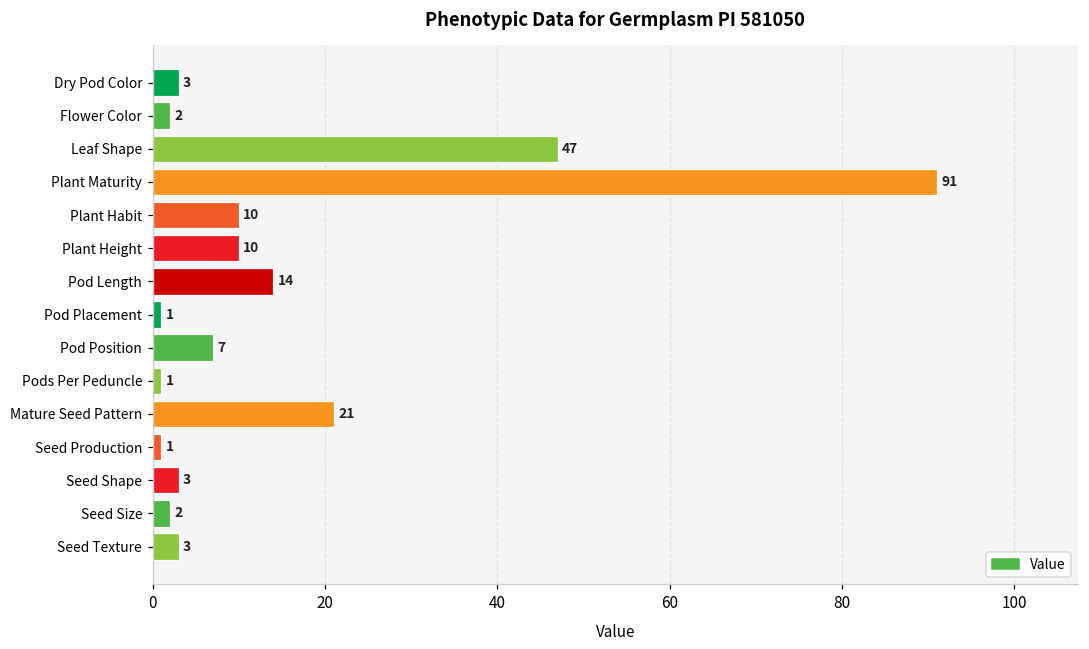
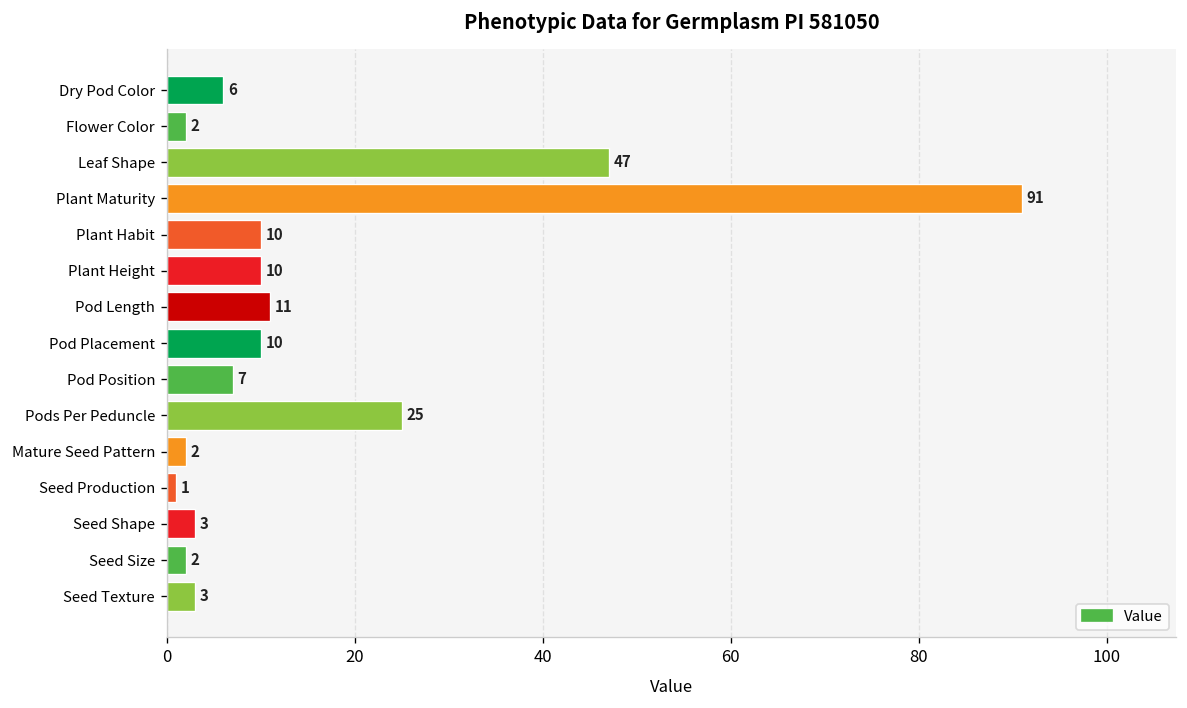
Dry Pod Color: 3 -> 6
Pod Length: 14 -> 11
Pod Placement: 1 -> 10
Pods Per Peduncle: 1 -> 25
Mature Seed Pattern: 21 -> 2
